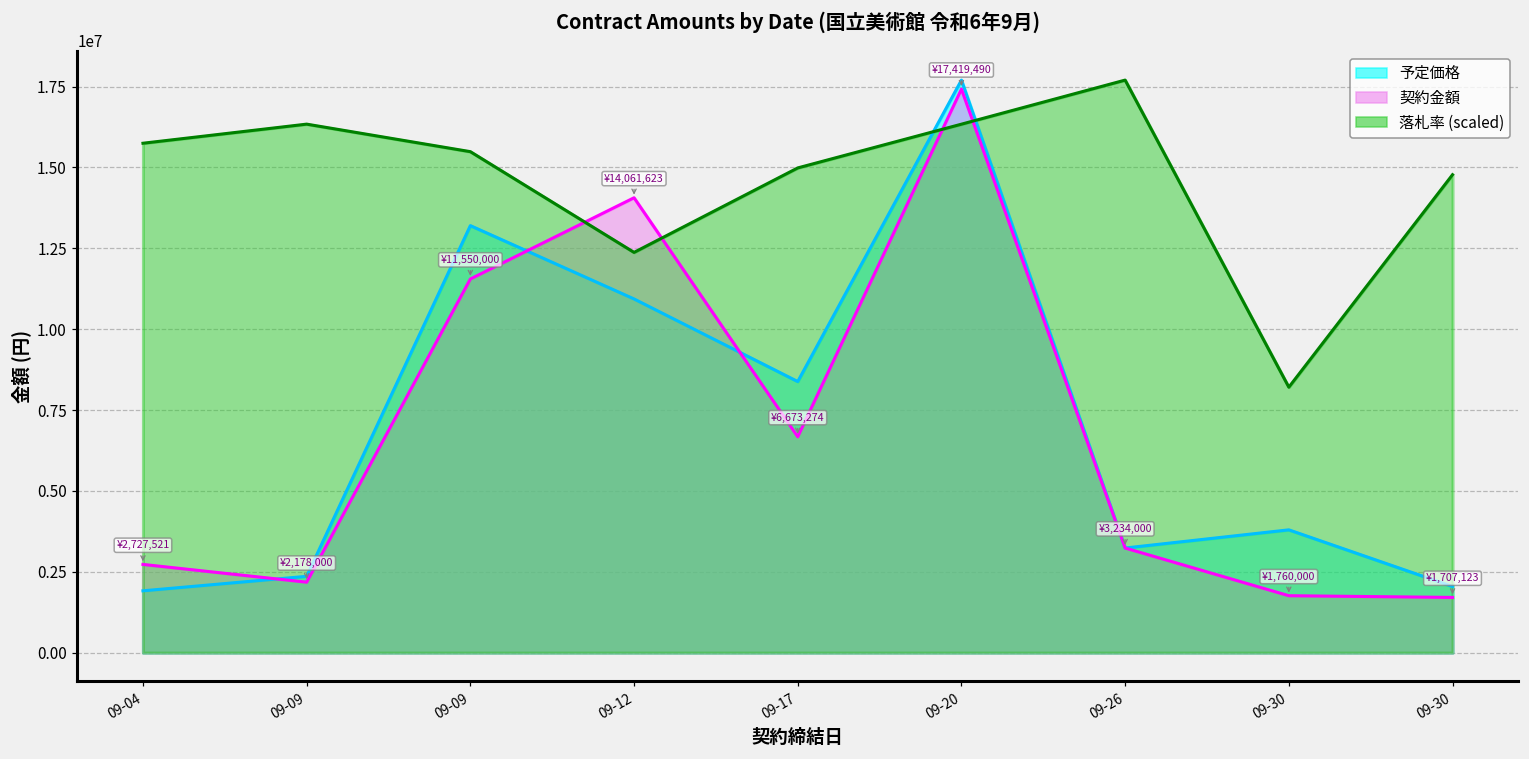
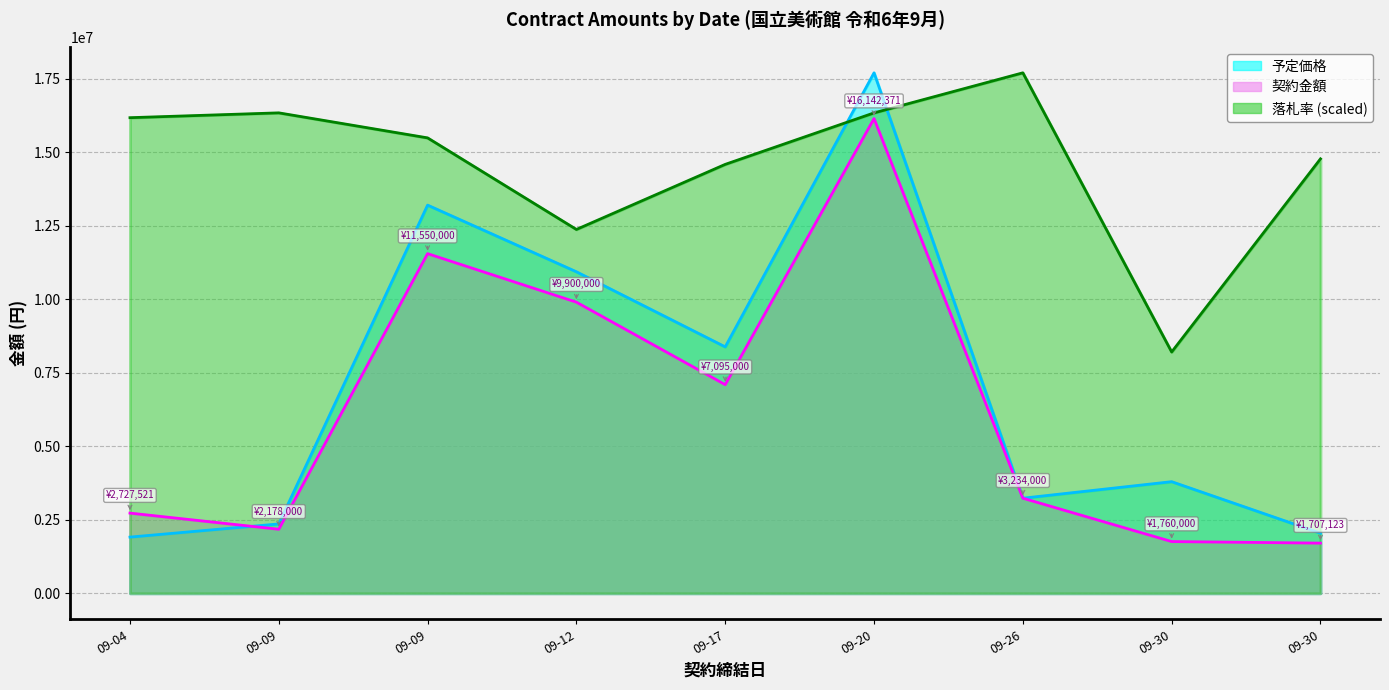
落札率 (scaled), 09-04: 15700000 -> 16200000
契約金額, 09-12: ¥14,061,623 -> ¥9,900,000
契約金額, 09-17: ¥6,673,274 -> ¥7,095,000
落札率 (scaled), 09-17: 15000000 -> 14600000
契約金額, 09-20: ¥17,419,490 -> ¥16,142,371
